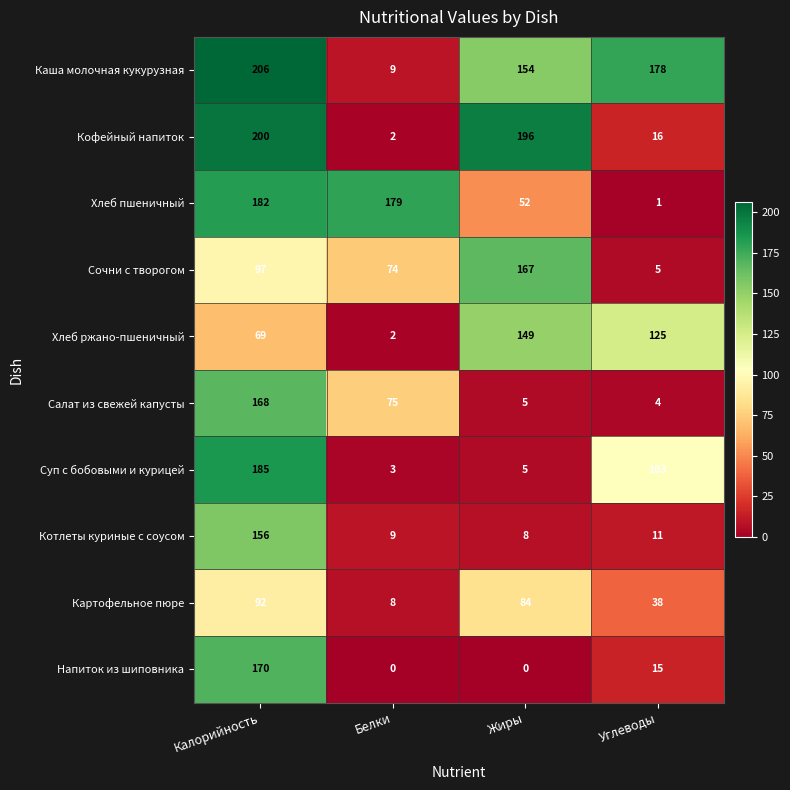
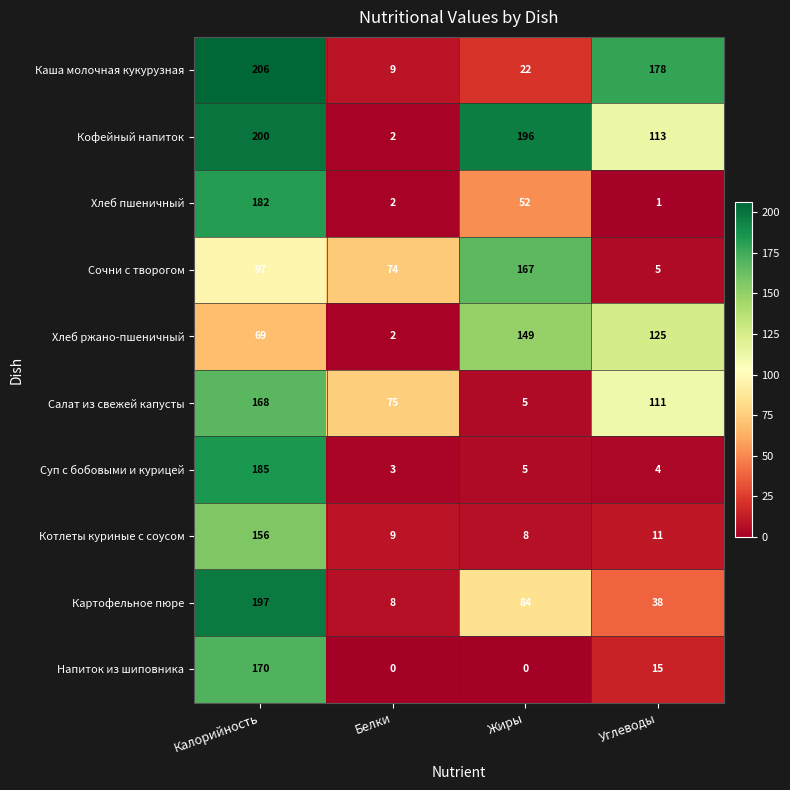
Каша молочная кукурузная, Жиры: 154 -> 22
Кофейный напиток, Углеводы: 16 -> 113
Хлеб пшеничный, Белки: 179 -> 2
Салат из свежей капусты, Углеводы: 4 -> 111
Суп с бобовыми и курицей, Углеводы: 103 -> 4
Картофельное пюре, Калорийность: 92 -> 197
